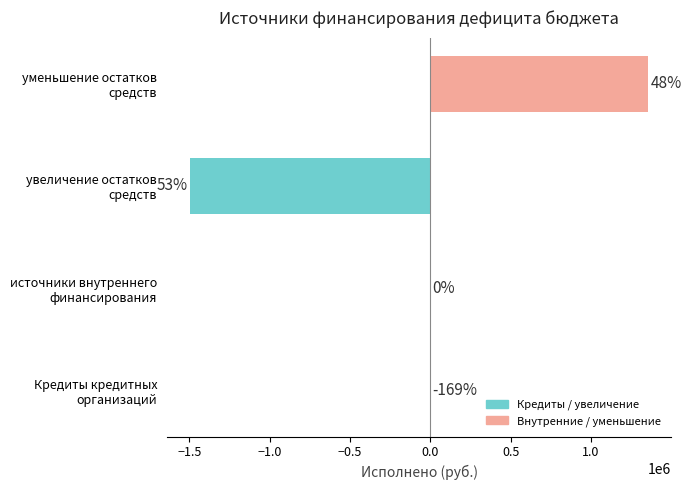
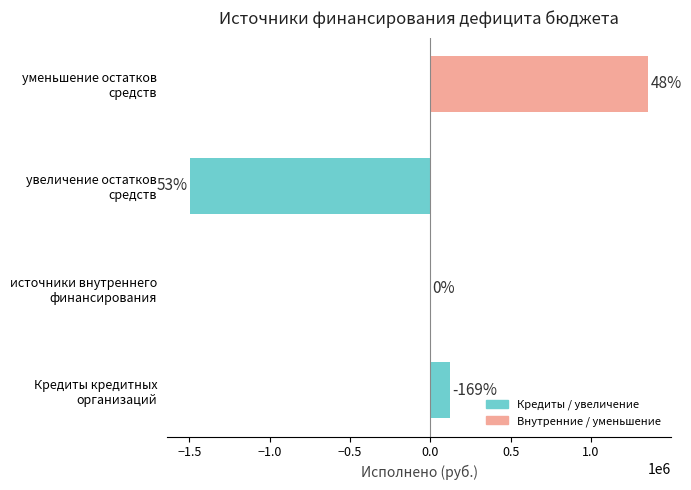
Кредиты кредитных организаций: 0 -> 120000
